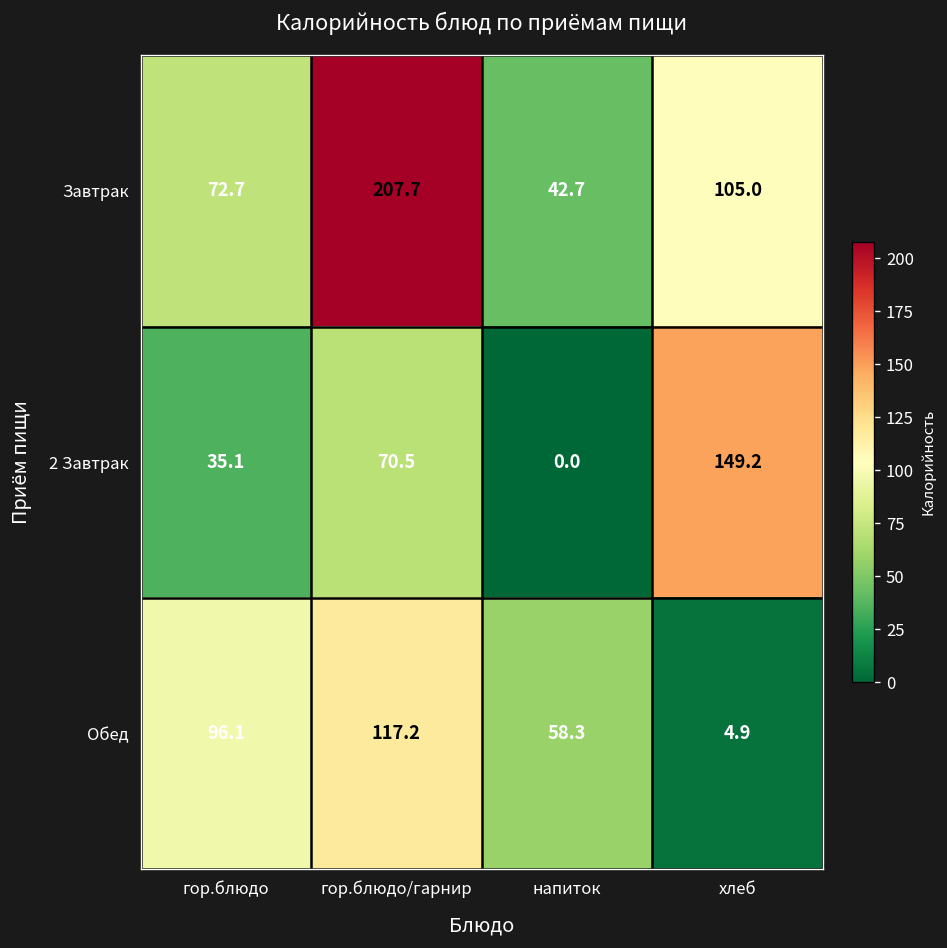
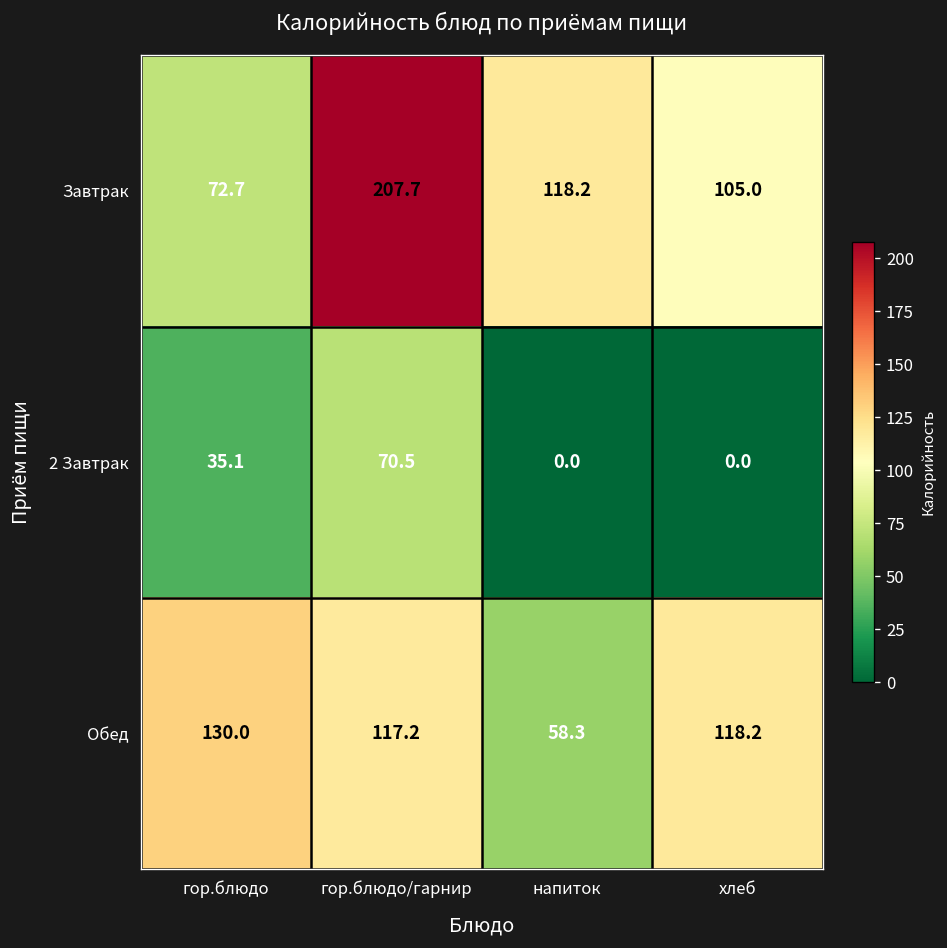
Завтрак, напиток: 42.7 -> 118.2
2 Завтрак, хлеб: 149.2 -> 0.0
Обед, гор.блюдо: 96.1 -> 130.0
Обед, хлеб: 4.9 -> 118.2
